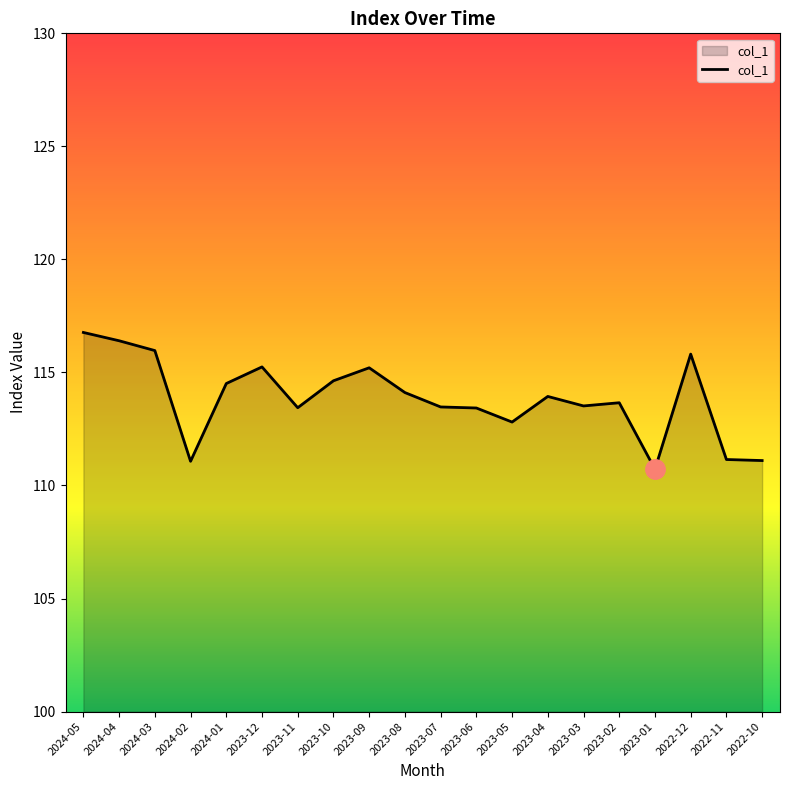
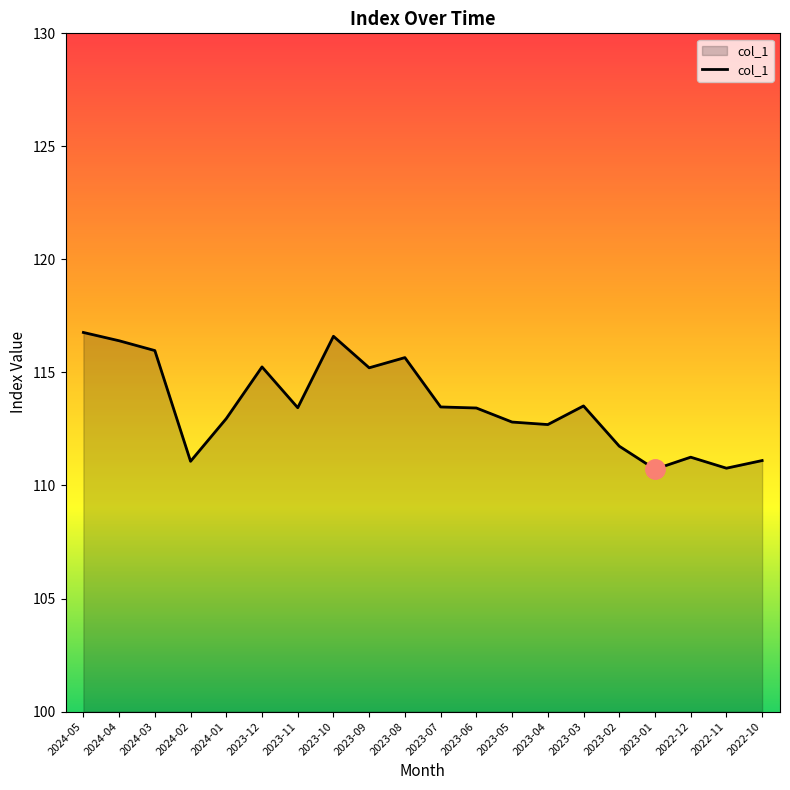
col_1, 2024-01: 114.5 -> 113.0
col_1, 2023-10: 114.6 -> 116.6
col_1, 2023-08: 114.1 -> 115.7
col_1, 2023-04: 113.9 -> 112.7
col_1, 2023-02: 113.7 -> 111.7
col_1, 2022-12: 115.8 -> 111.3
col_1, 2022-11: 111.1 -> 110.8
